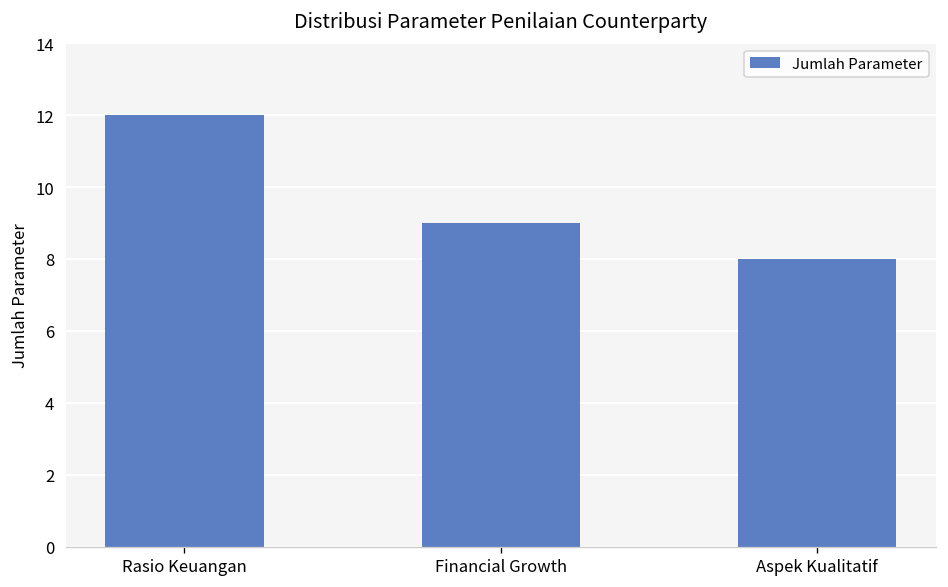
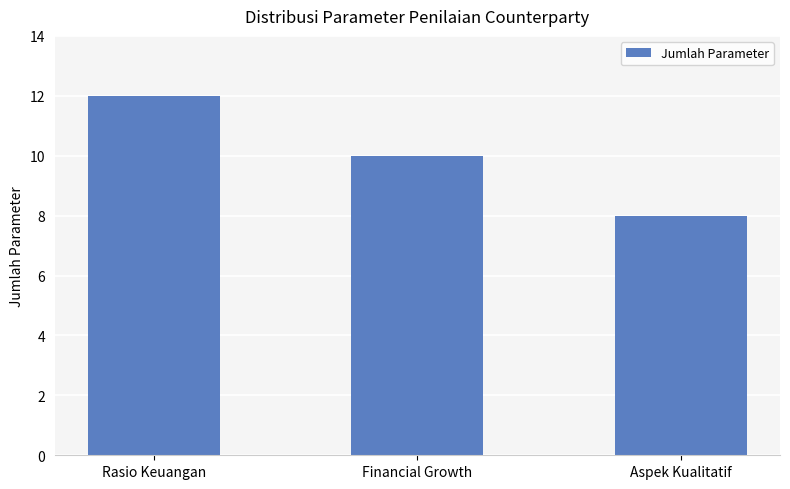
Financial Growth: 9 -> 10
